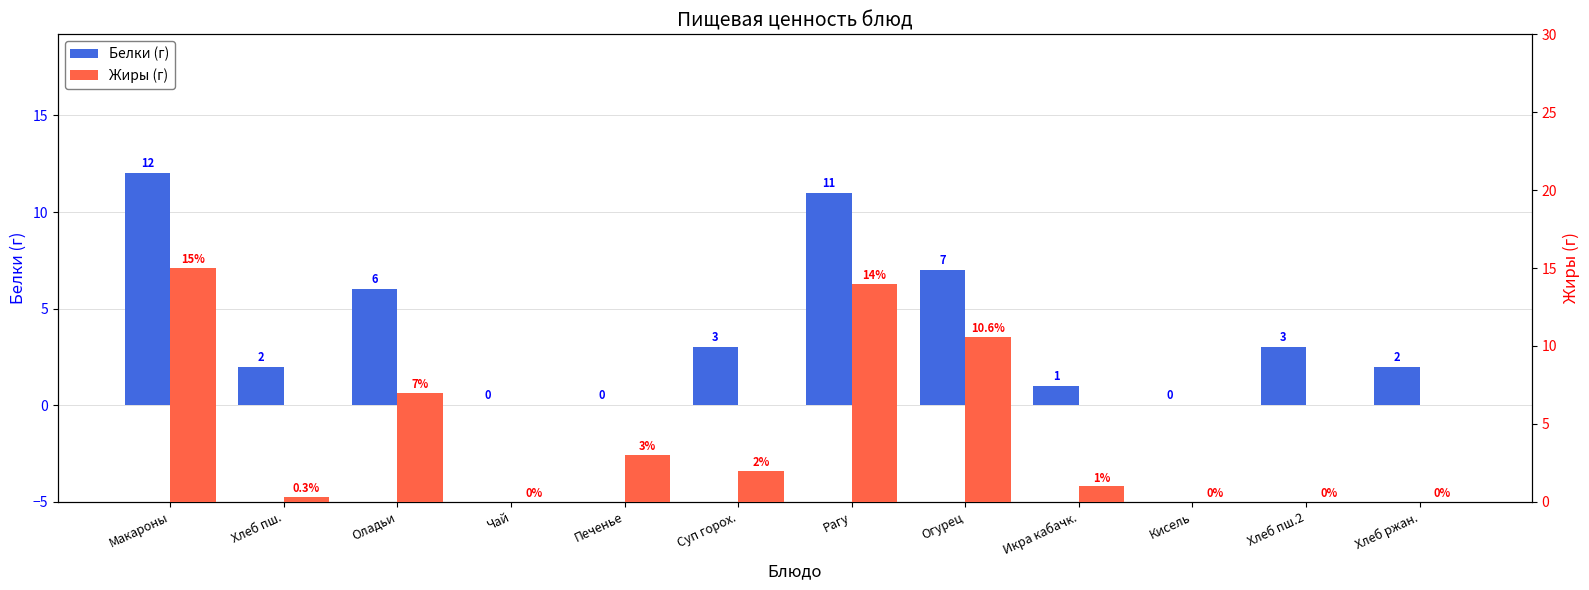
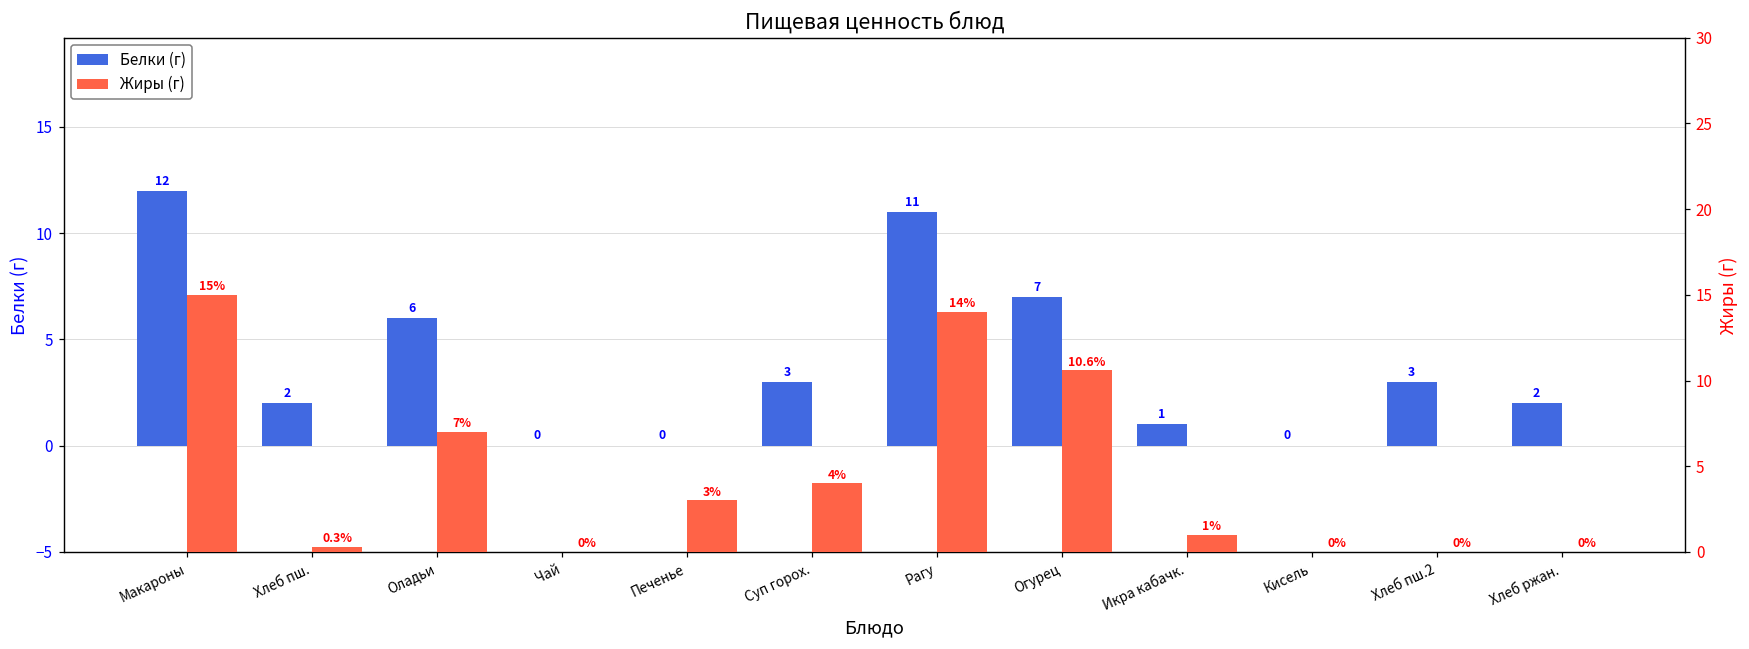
Жиры (г), Суп горох.: 2% -> 4%
